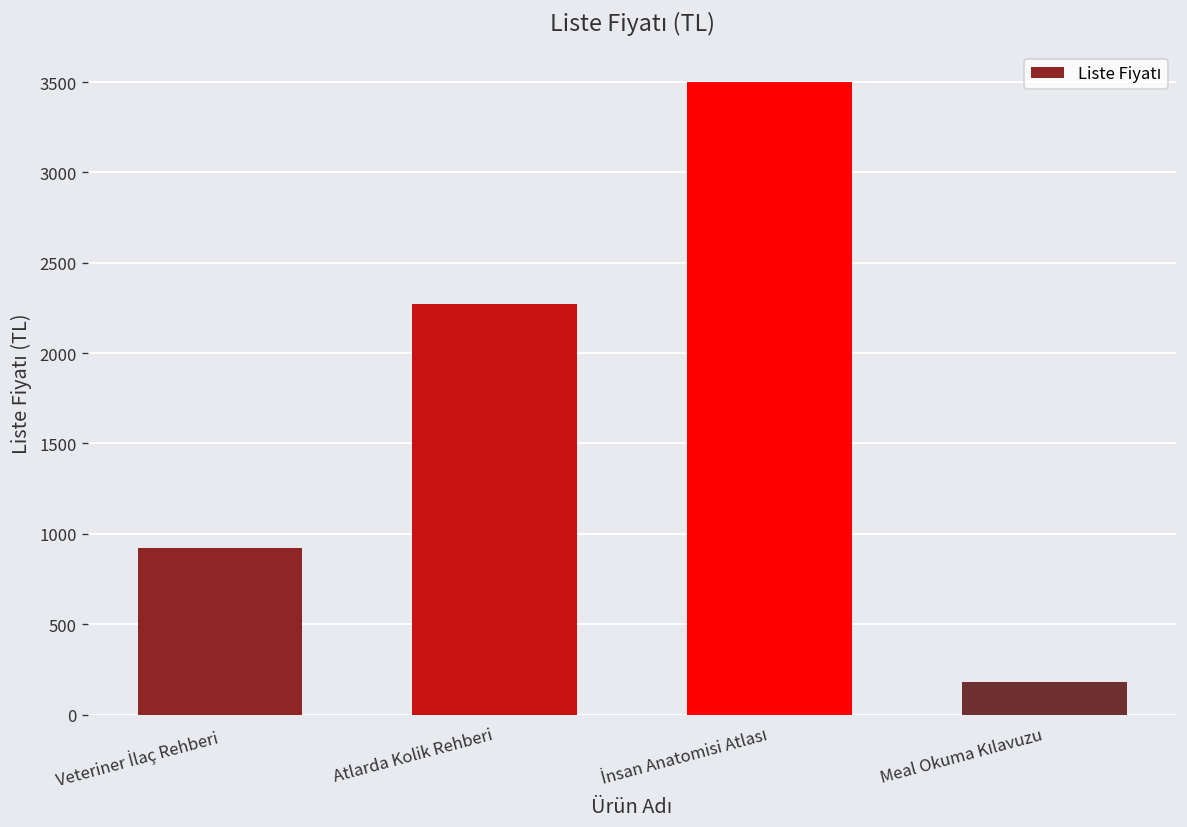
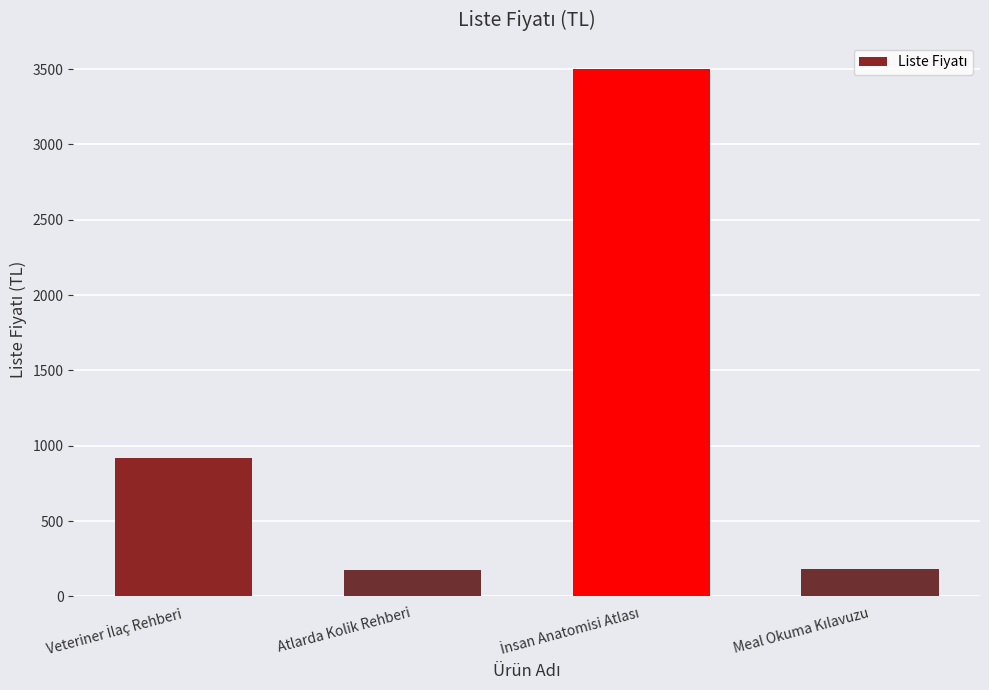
Atlarda Kolik Rehberi: 2270 -> 180
